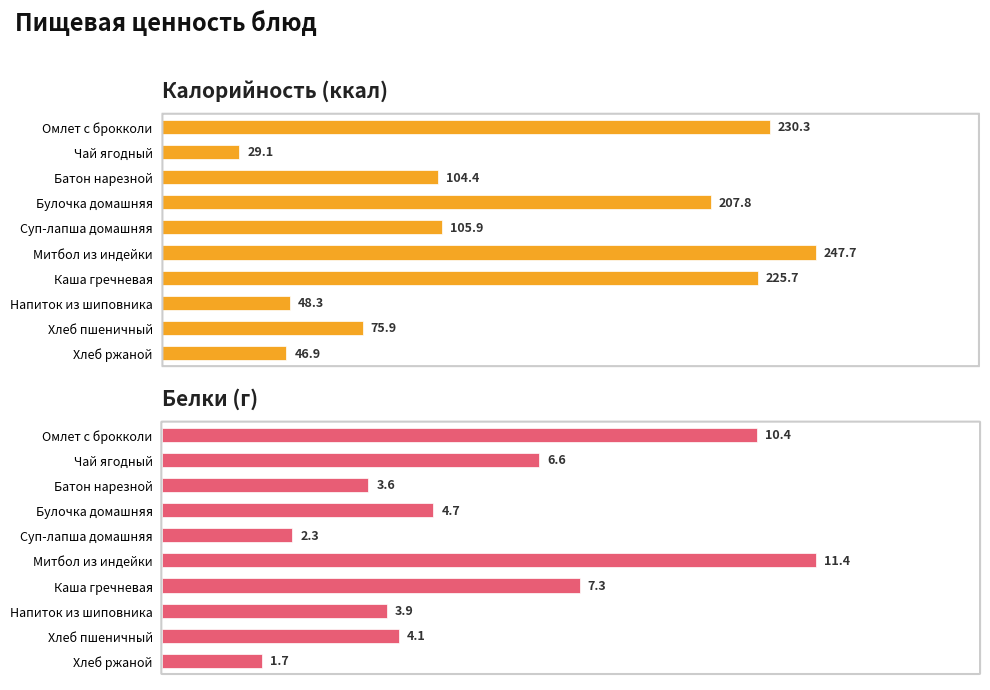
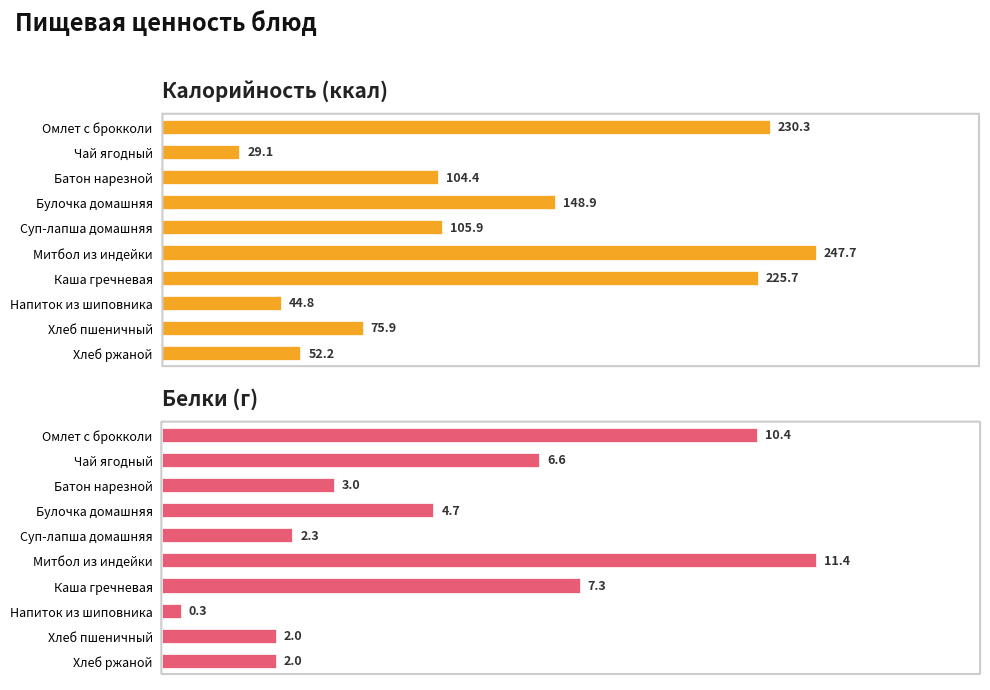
Калорийность (ккал), Булочка домашняя: 207.8 -> 148.9
Калорийность (ккал), Напиток из шиповника: 48.3 -> 44.8
Калорийность (ккал), Хлеб ржаной: 46.9 -> 52.2
Белки (г), Батон нарезной: 3.6 -> 3.0
Белки (г), Напиток из шиповника: 3.9 -> 0.3
Белки (г), Хлеб пшеничный: 4.1 -> 2.0
Белки (г), Хлеб ржаной: 1.7 -> 2.0
